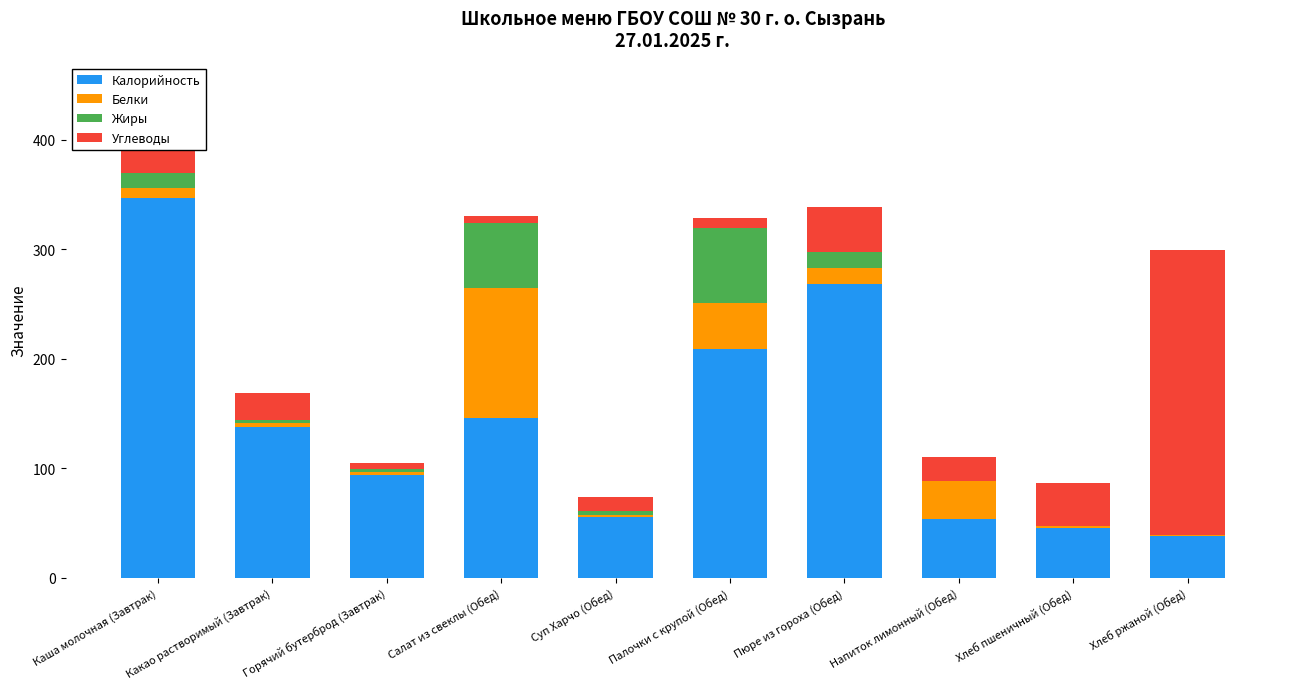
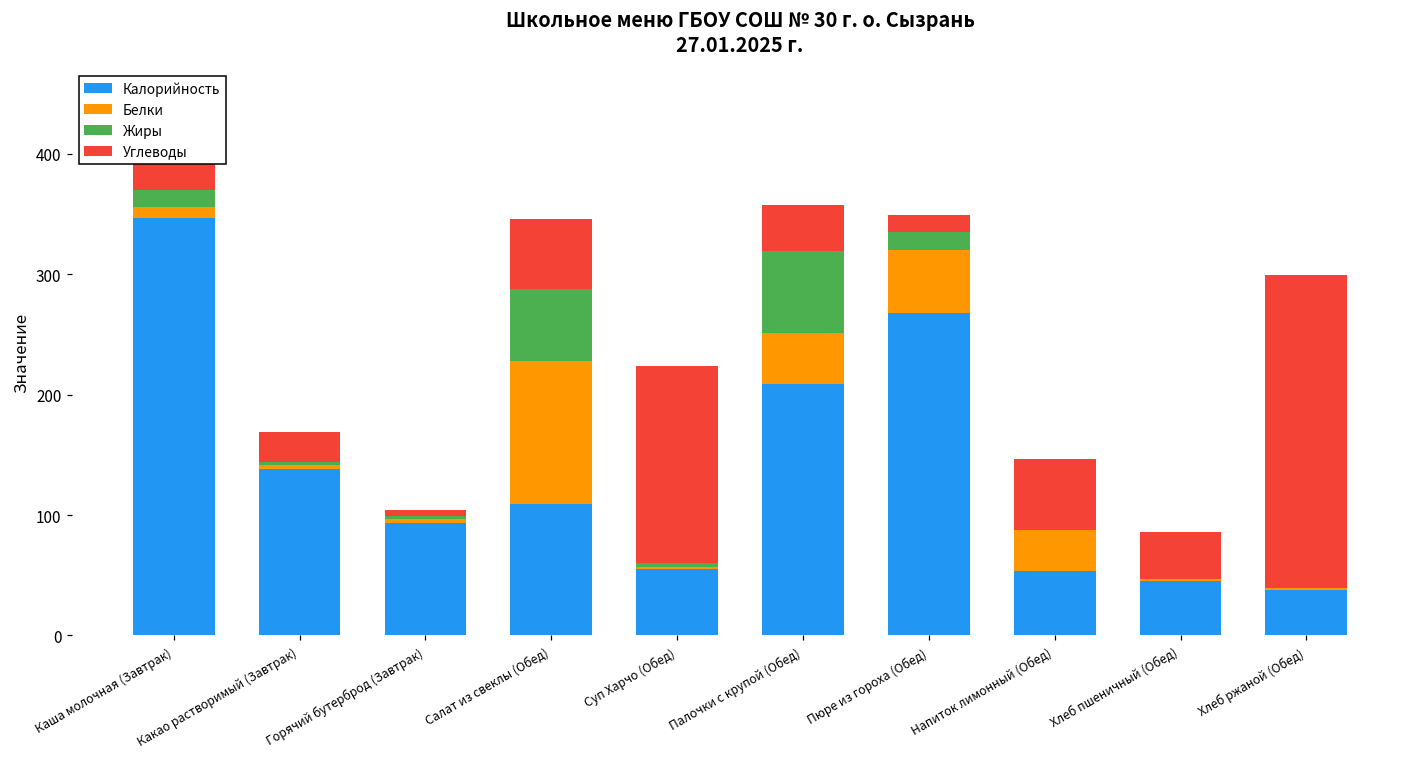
Калорийность, Салат из свеклы (Обед): 146 -> 109
Углеводы, Салат из свеклы (Обед): 6 -> 58
Углеводы, Суп Харчо (Обед): 14 -> 164
Углеводы, Палочки с крупой (Обед): 10 -> 38
Белки, Пюре из гороха (Обед): 15 -> 53
Углеводы, Пюре из гороха (Обед): 40 -> 14
Углеводы, Напиток лимонный (Обед): 22 -> 59
